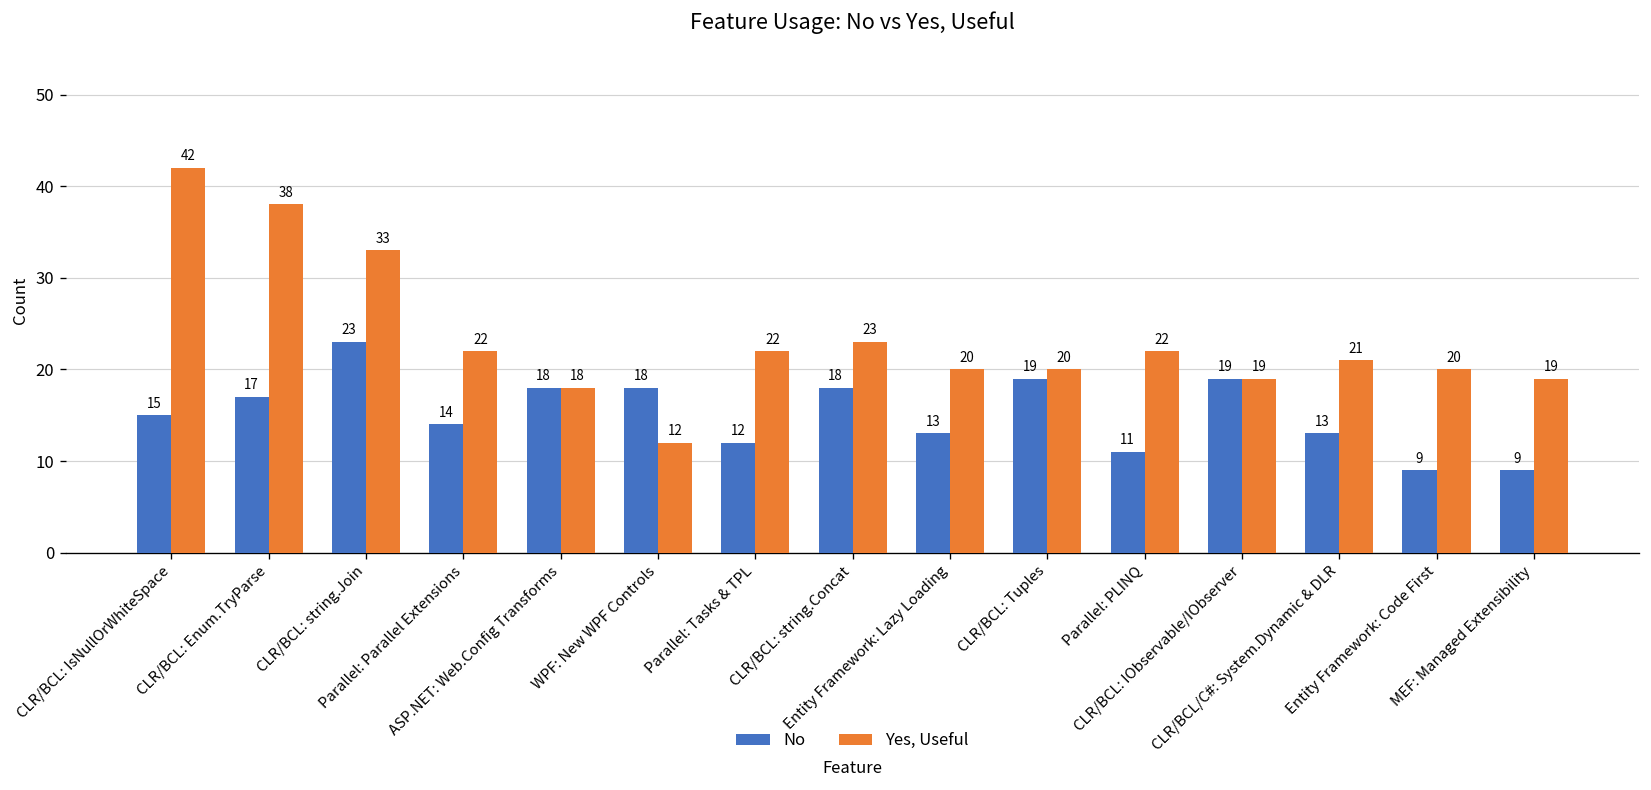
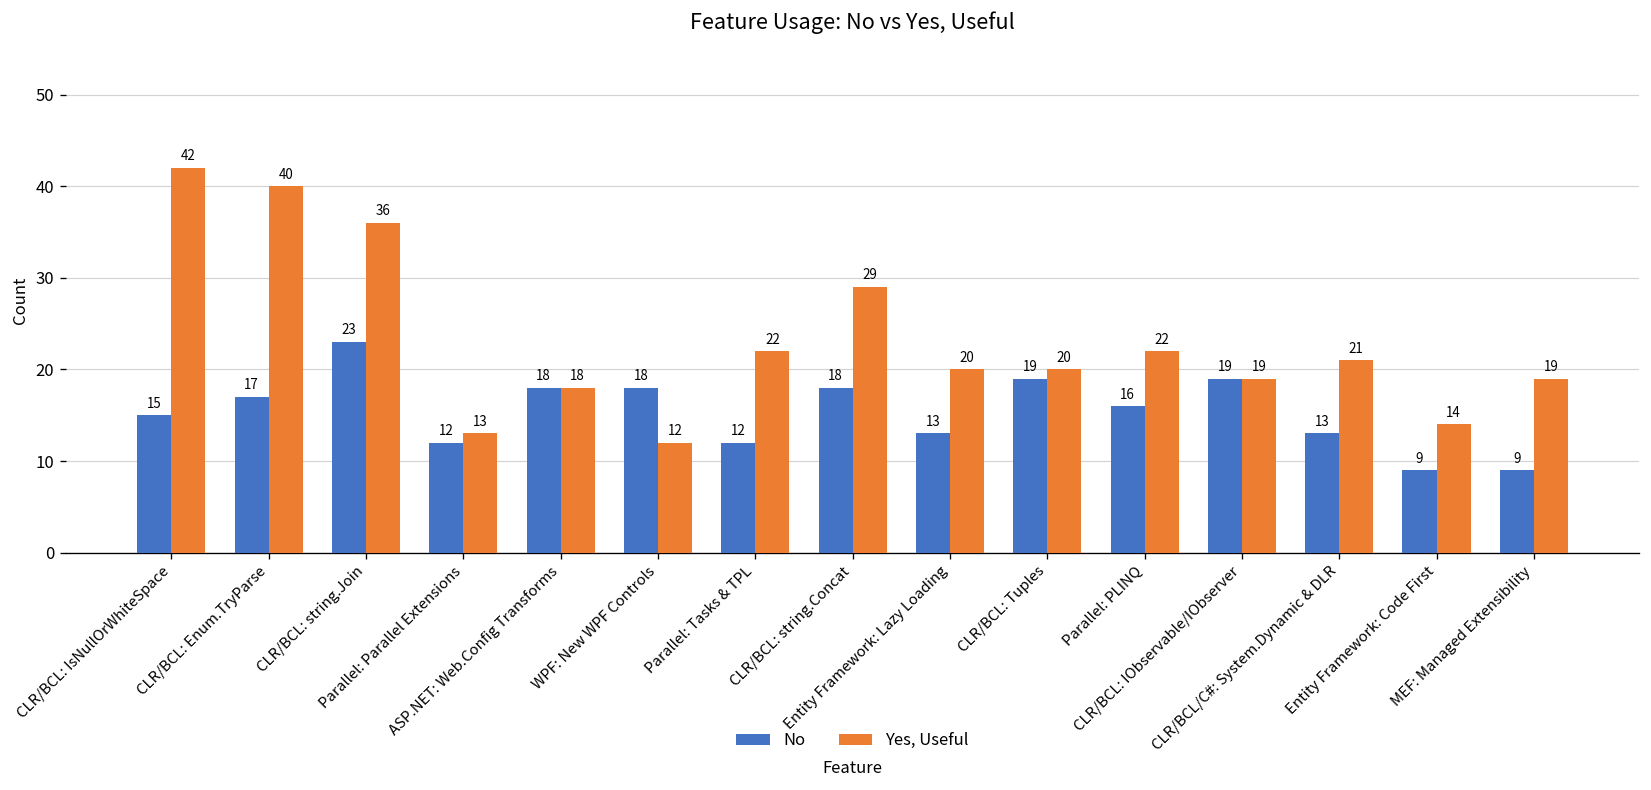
Yes, Useful, CLR/BCL: Enum.TryParse: 38 -> 40
Yes, Useful, CLR/BCL: string.Join: 33 -> 36
No, Parallel: Parallel Extensions: 14 -> 12
Yes, Useful, Parallel: Parallel Extensions: 22 -> 13
Yes, Useful, CLR/BCL: string.Concat: 23 -> 29
No, Parallel: PLINQ: 11 -> 16
Yes, Useful, Entity Framework: Code First: 20 -> 14
